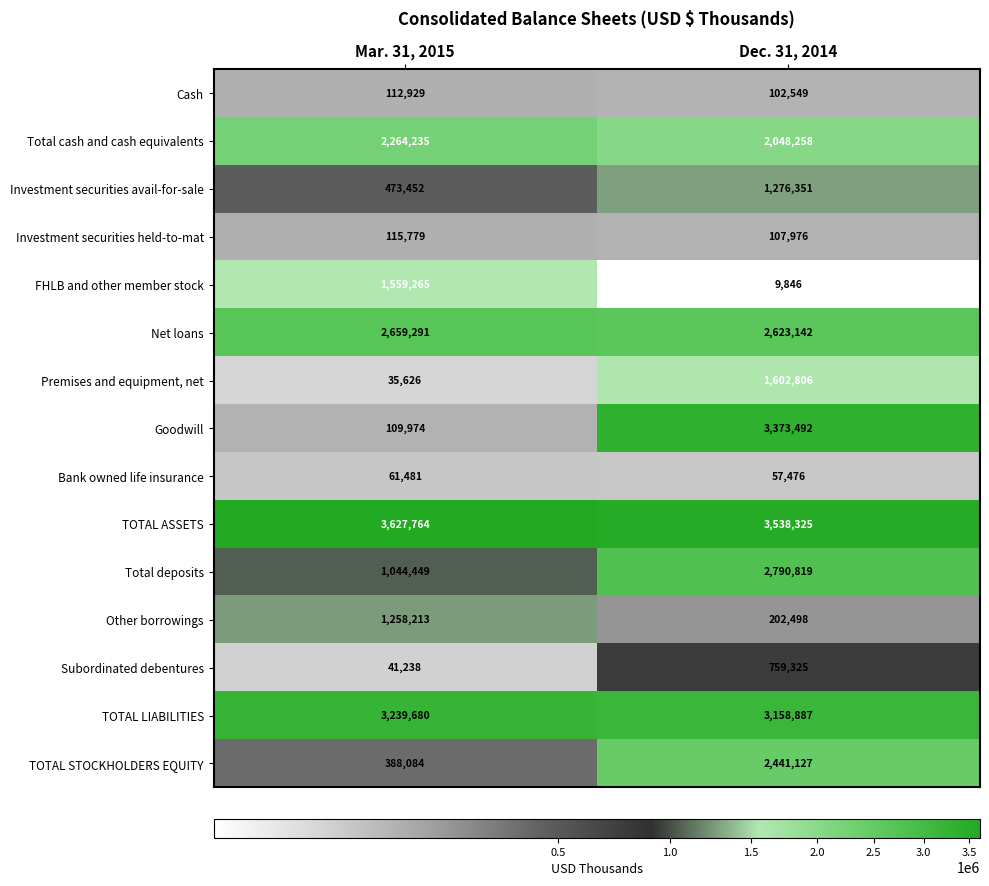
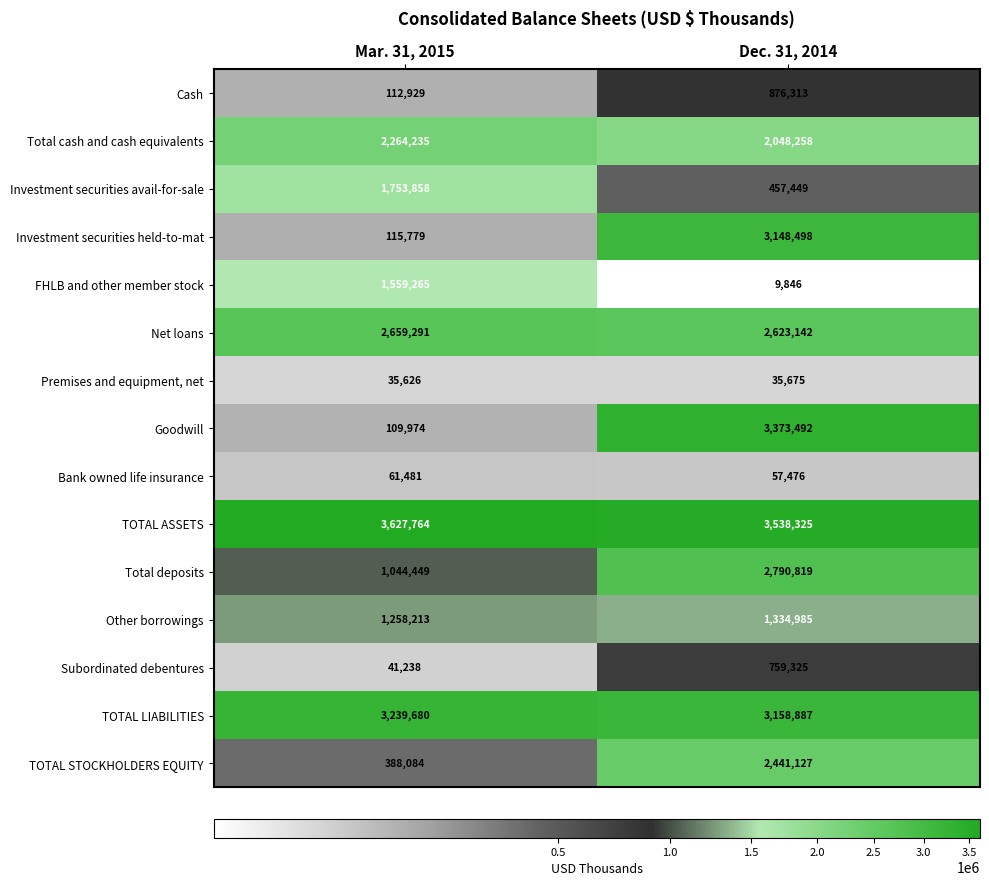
Cash, Dec. 31, 2014: 102,549 -> 876,313
Investment securities avail-for-sale, Mar. 31, 2015: 473,452 -> 1,753,858
Investment securities avail-for-sale, Dec. 31, 2014: 1,276,351 -> 457,449
Investment securities held-to-mat, Dec. 31, 2014: 107,976 -> 3,148,498
Premises and equipment, net, Dec. 31, 2014: 1,602,806 -> 35,675
Other borrowings, Dec. 31, 2014: 202,498 -> 1,334,985
